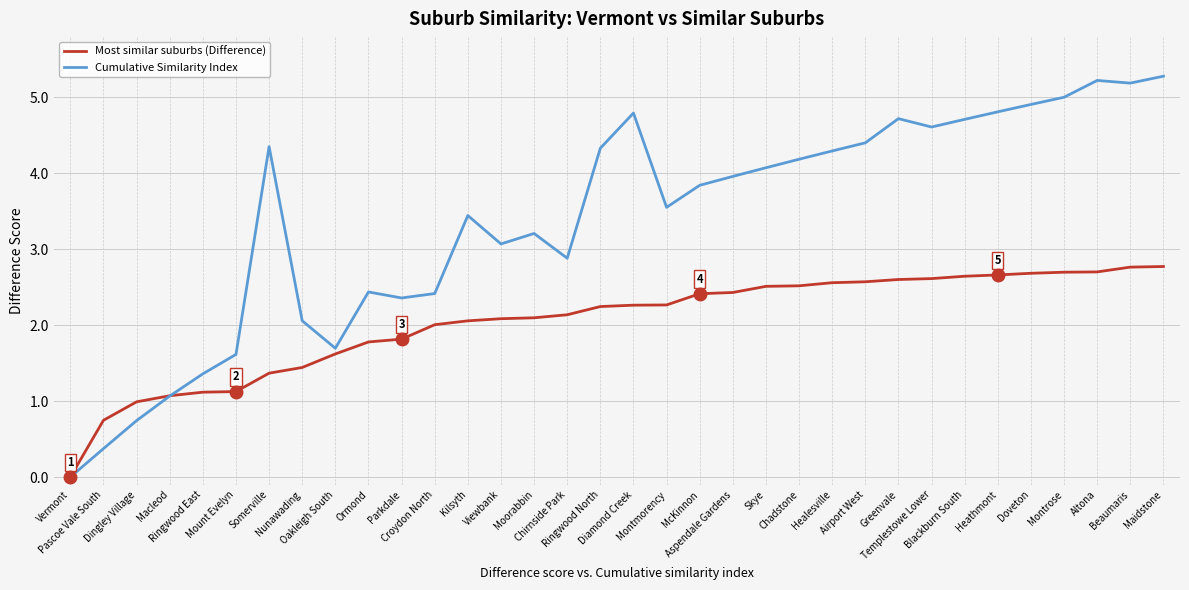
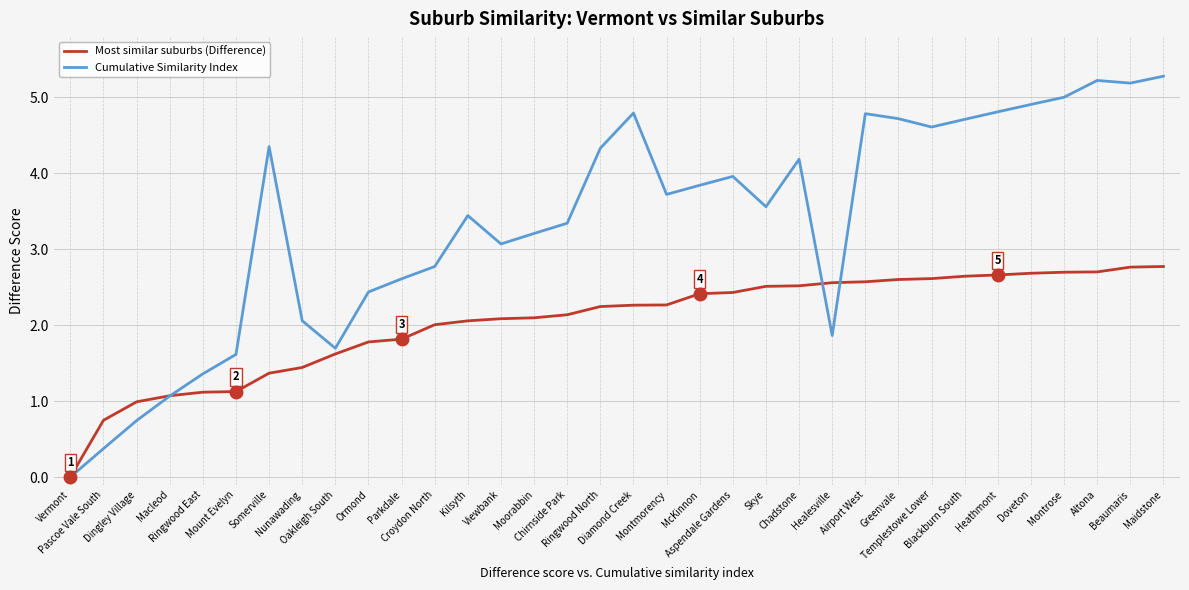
Cumulative Similarity Index, Parkdale: 2.4 -> 2.6
Cumulative Similarity Index, Croydon North: 2.4 -> 2.8
Cumulative Similarity Index, Chirnside Park: 2.9 -> 3.3
Cumulative Similarity Index, Montmorency: 3.6 -> 3.7
Cumulative Similarity Index, Skye: 4.1 -> 3.6
Cumulative Similarity Index, Healesville: 4.3 -> 1.9
Cumulative Similarity Index, Airport West: 4.4 -> 4.8
